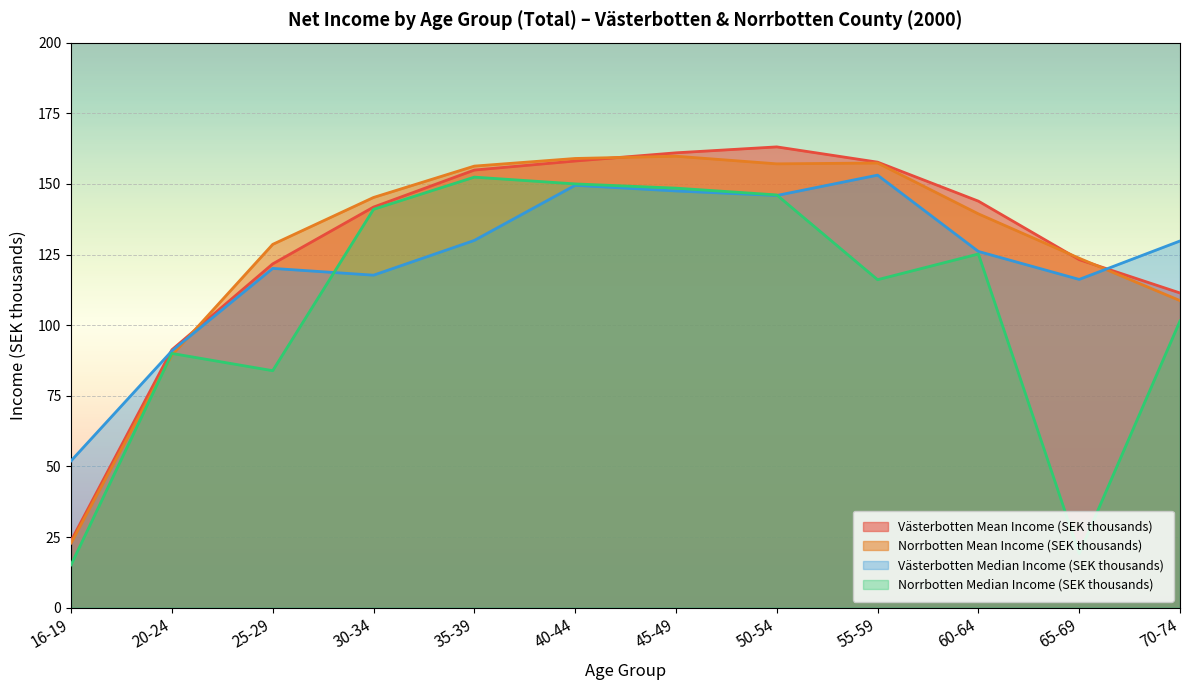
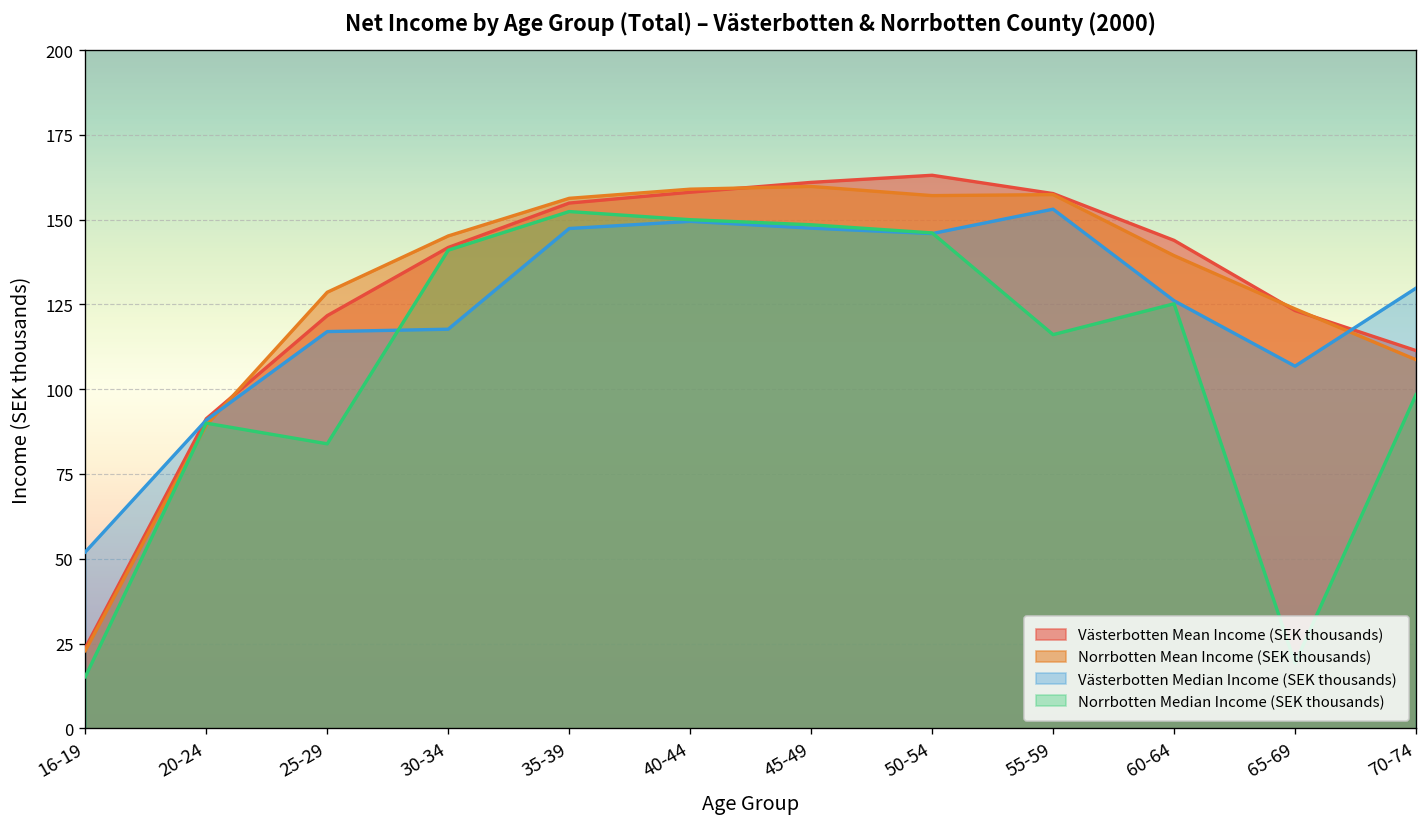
Västerbotten Median Income (SEK thousands), 25-29: 120 -> 117
Västerbotten Median Income (SEK thousands), 35-39: 130 -> 147
Västerbotten Median Income (SEK thousands), 65-69: 116 -> 107
Norrbotten Median Income (SEK thousands), 70-74: 102 -> 98
